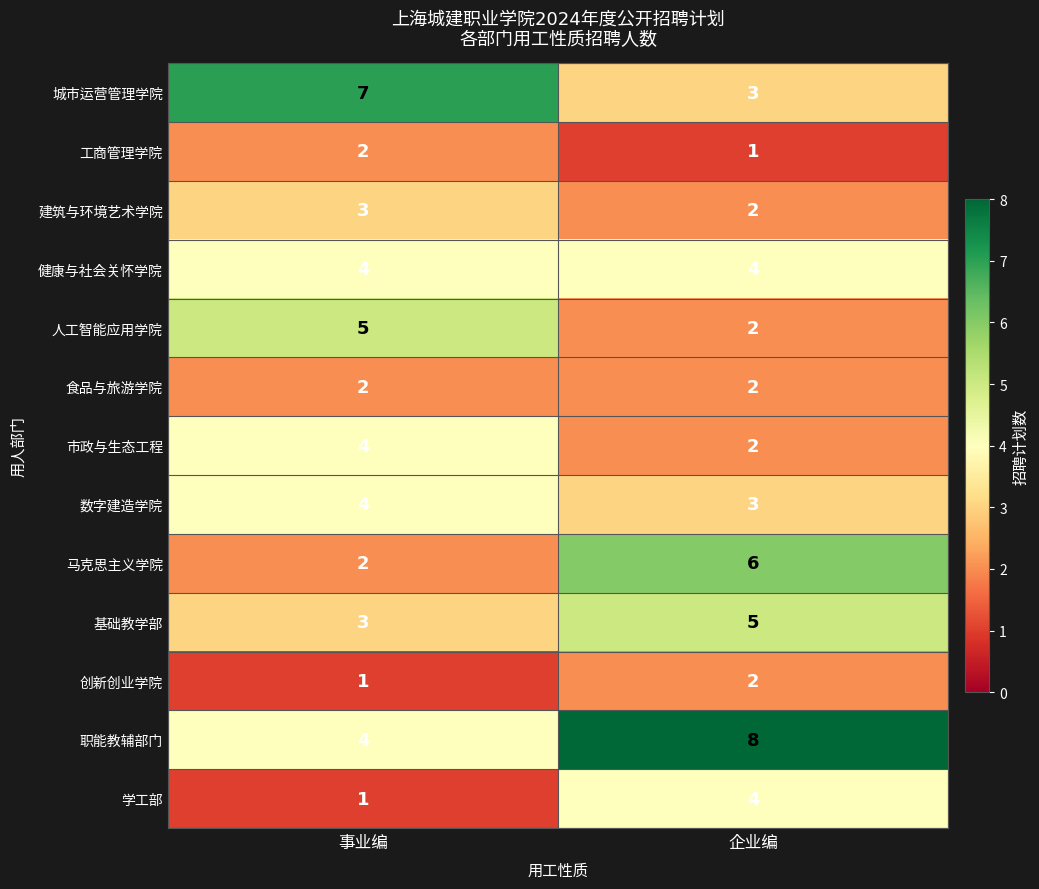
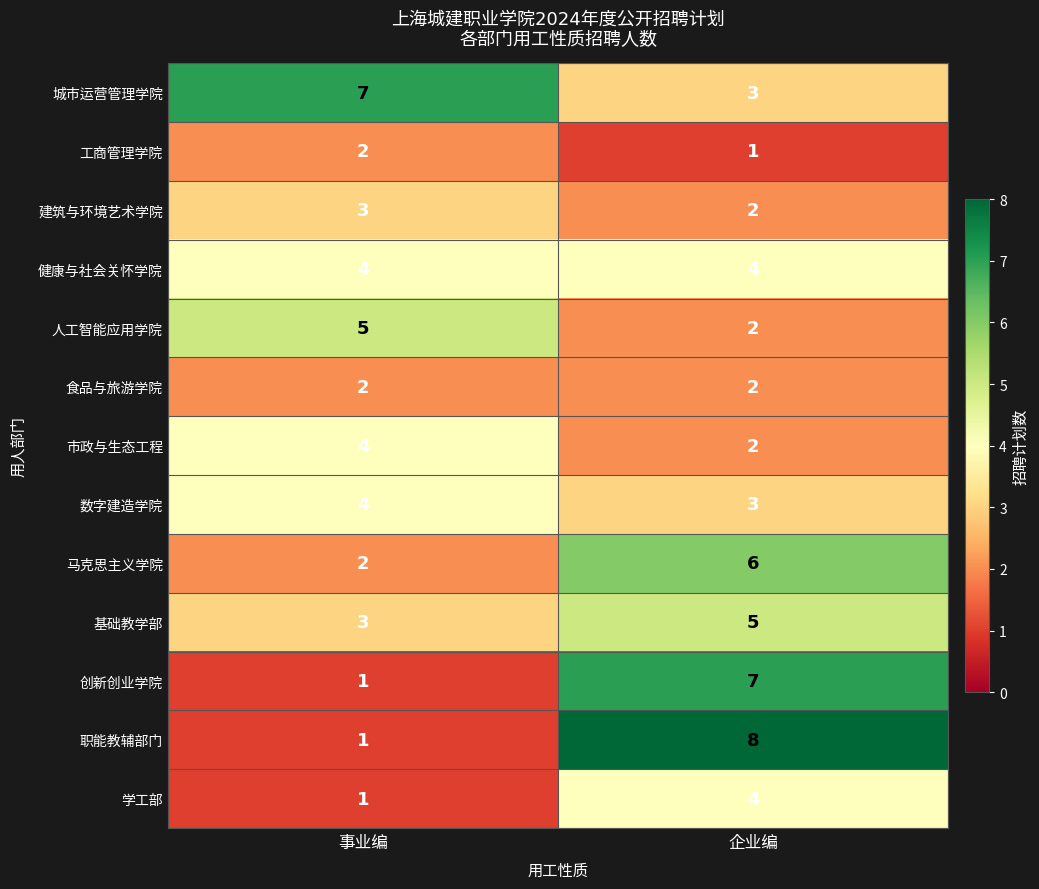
创新创业学院, 企业编: 2 -> 7
职能教辅部门, 事业编: 4 -> 1
